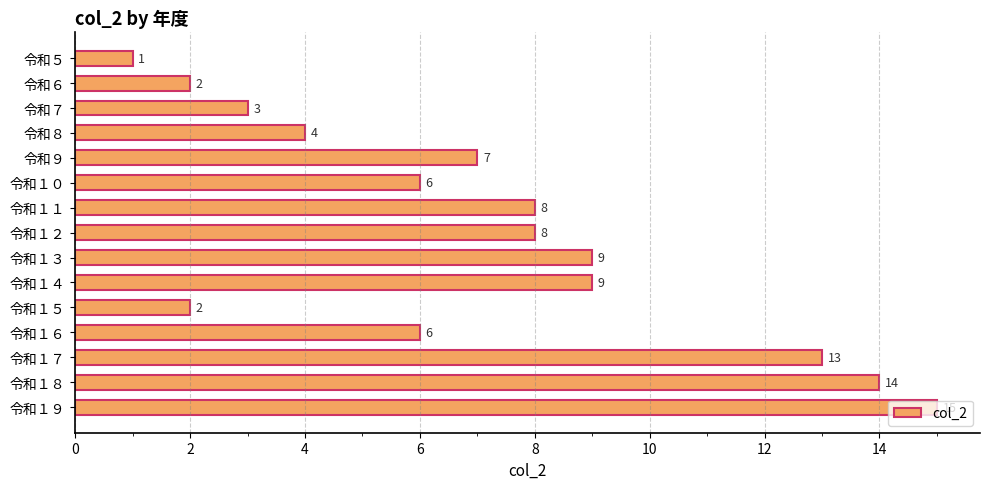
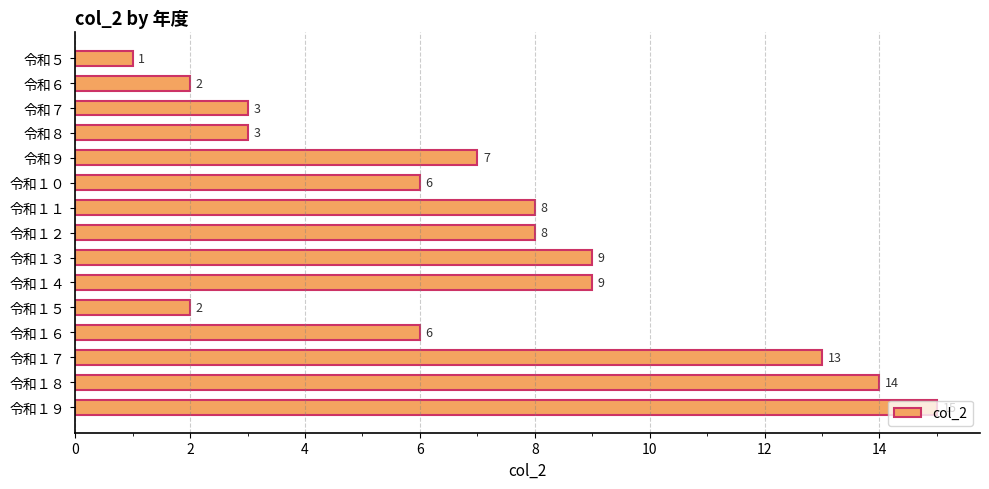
令和８: 4 -> 3
